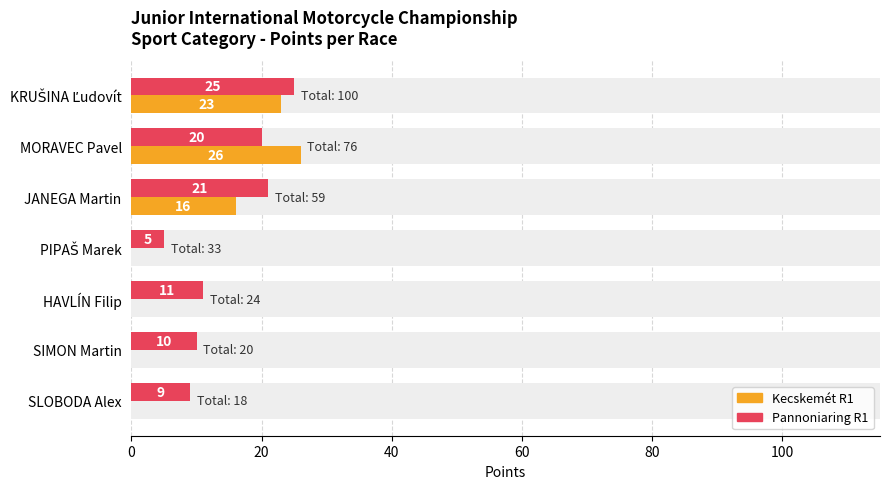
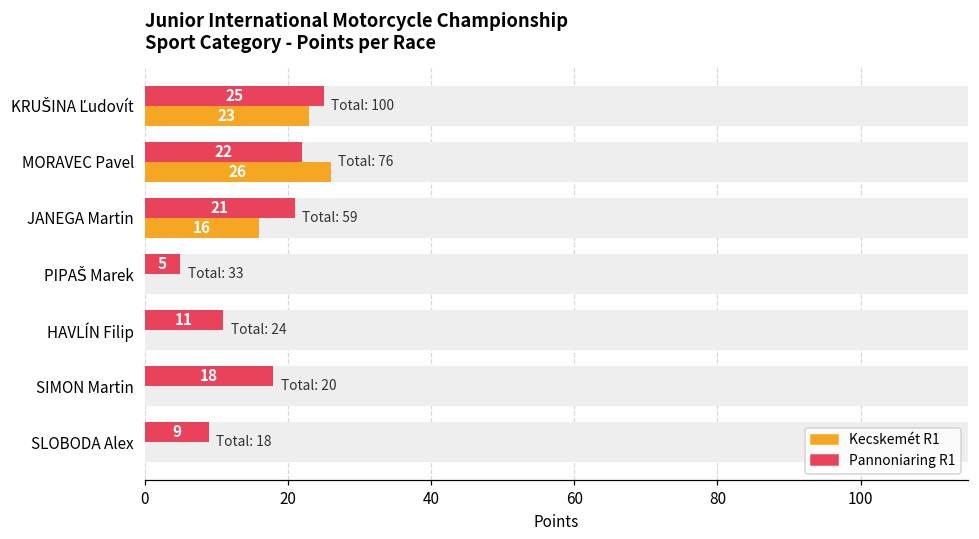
Pannoniaring R1, MORAVEC Pavel: 20 -> 22
Pannoniaring R1, SIMON Martin: 10 -> 18
